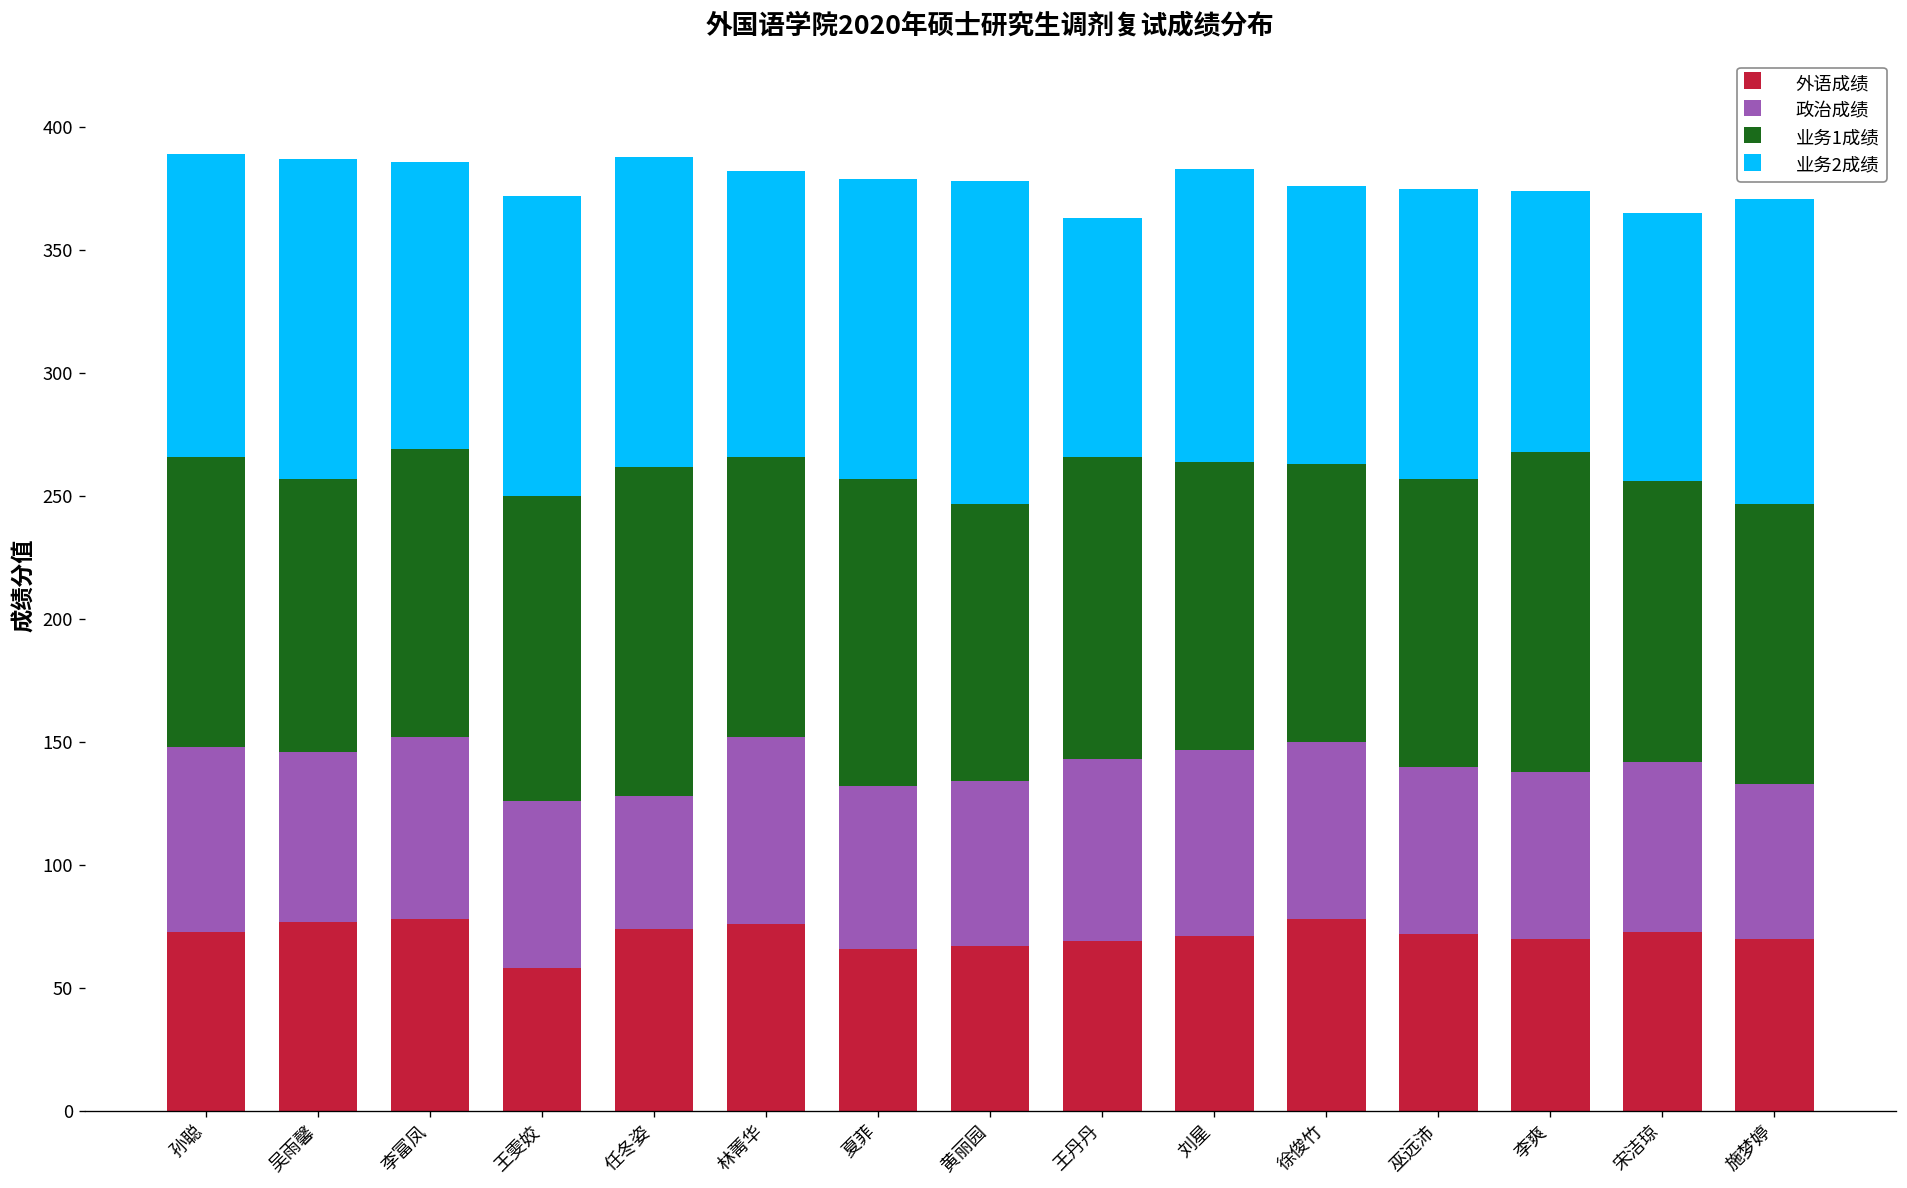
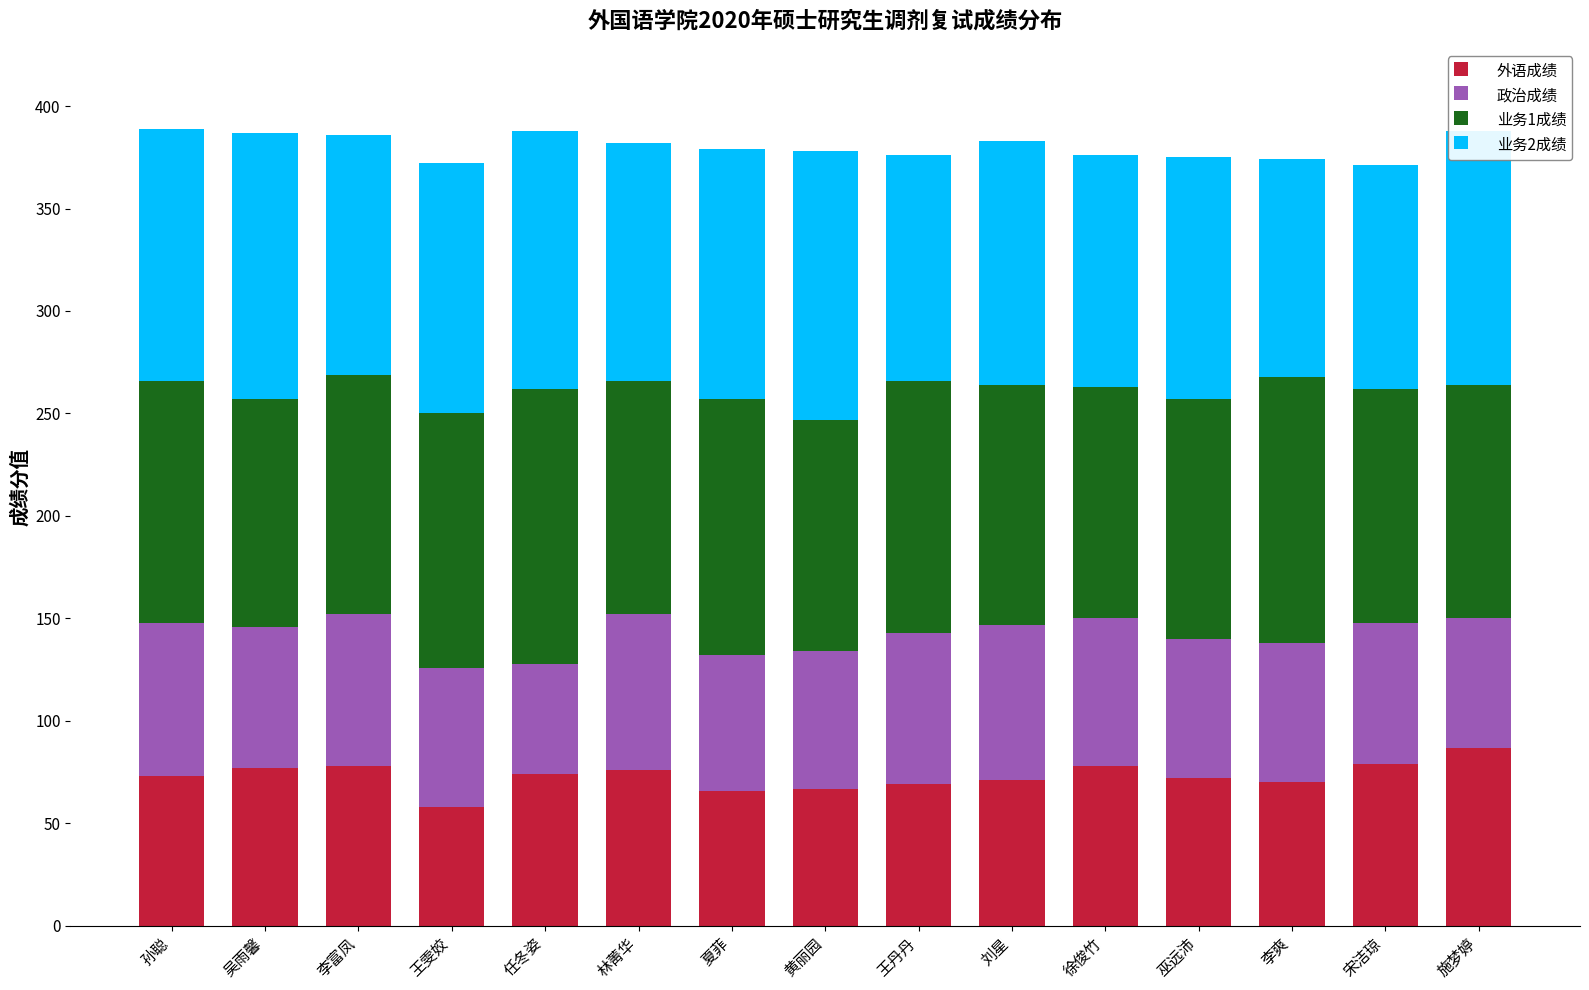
业务2成绩, 王丹丹: 97 -> 110
外语成绩, 宋洁琼: 73 -> 79
外语成绩, 施梦婷: 70 -> 87
